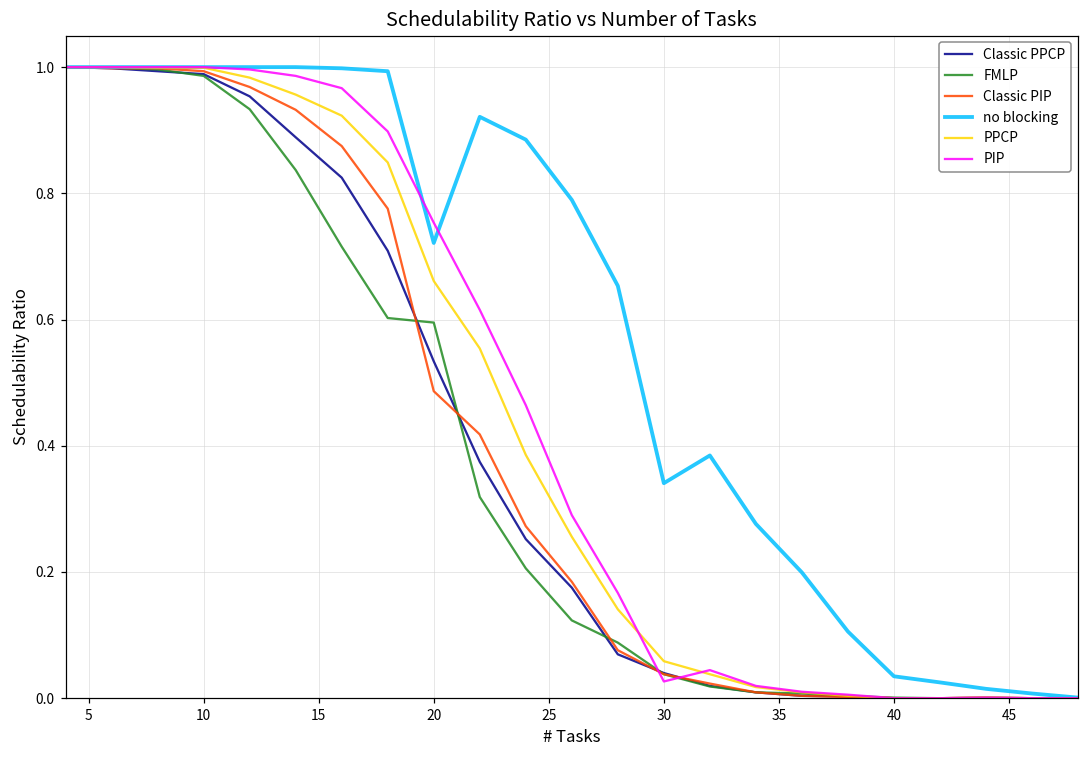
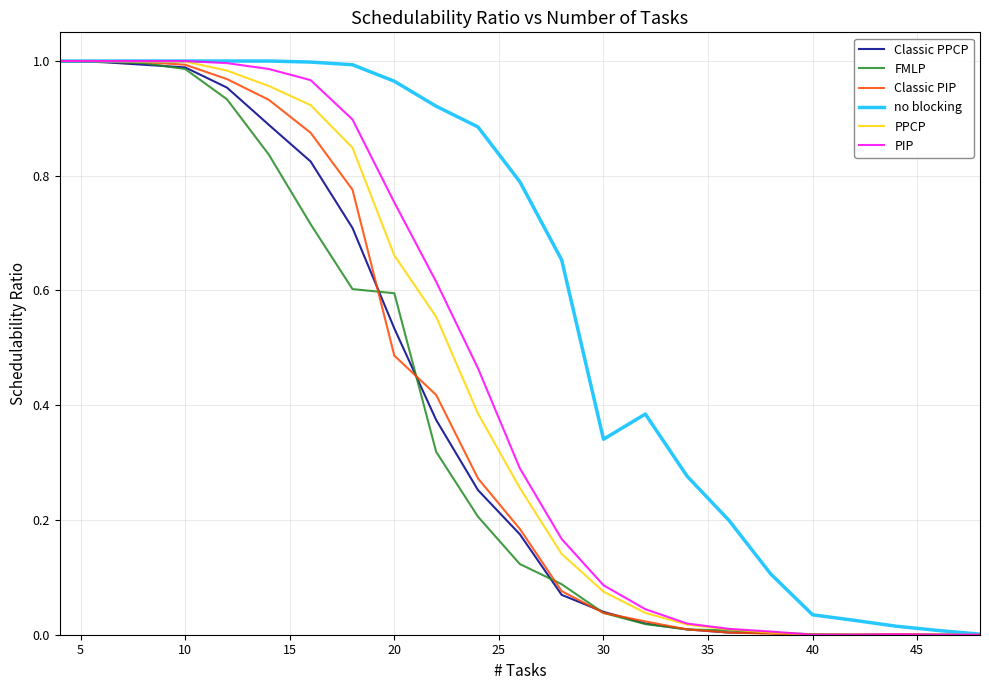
no blocking, 20: 0.72 -> 0.96
PPCP, 30: 0.06 -> 0.08
PIP, 30: 0.03 -> 0.09
